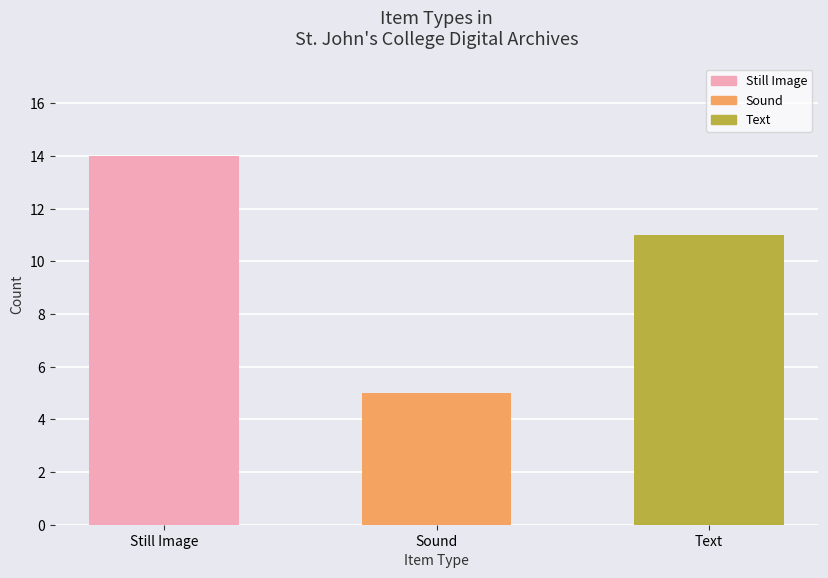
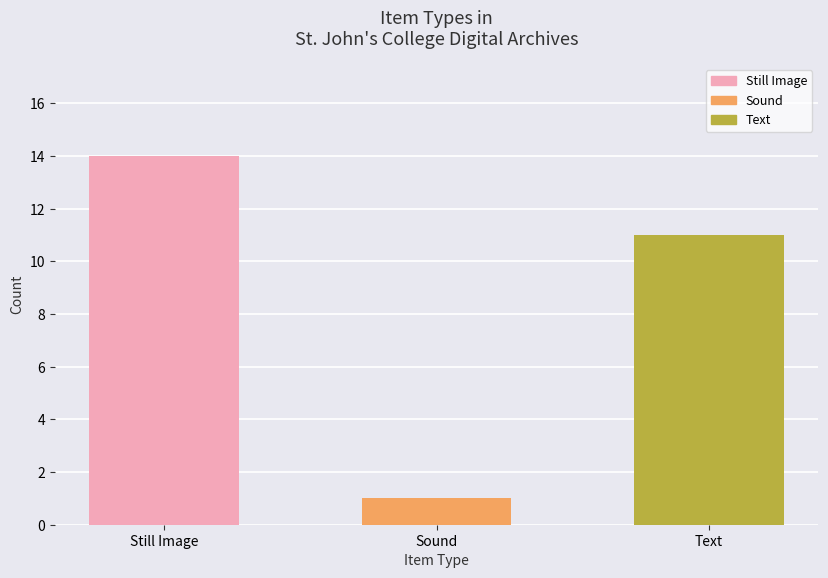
Sound: 5 -> 1
